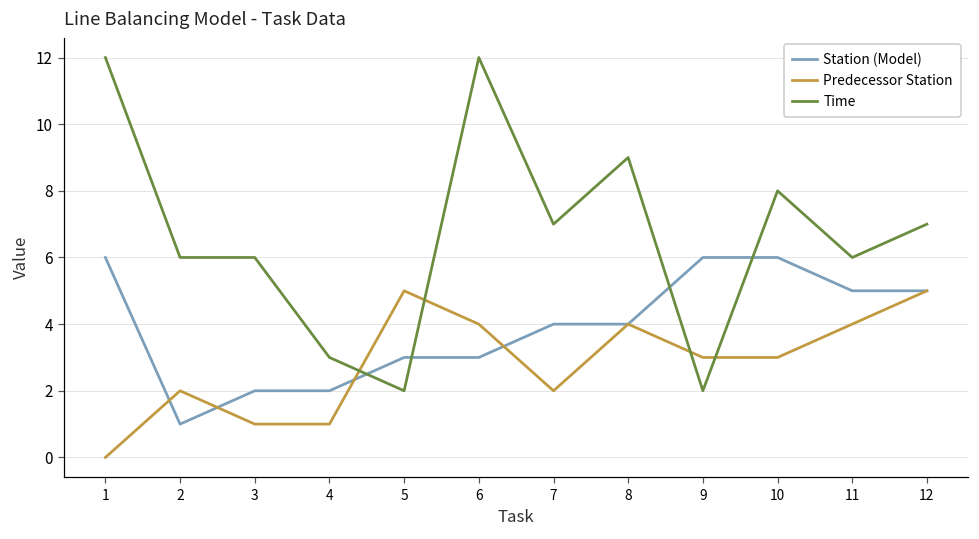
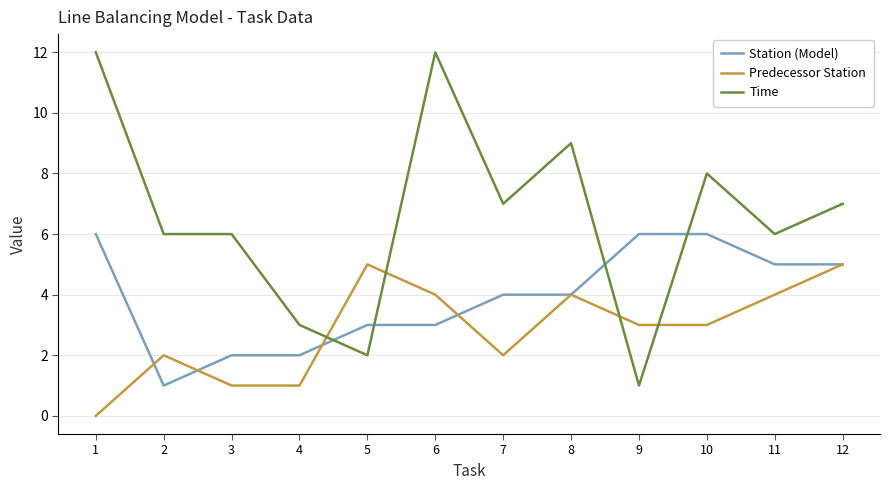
Time, 9: 2 -> 1
